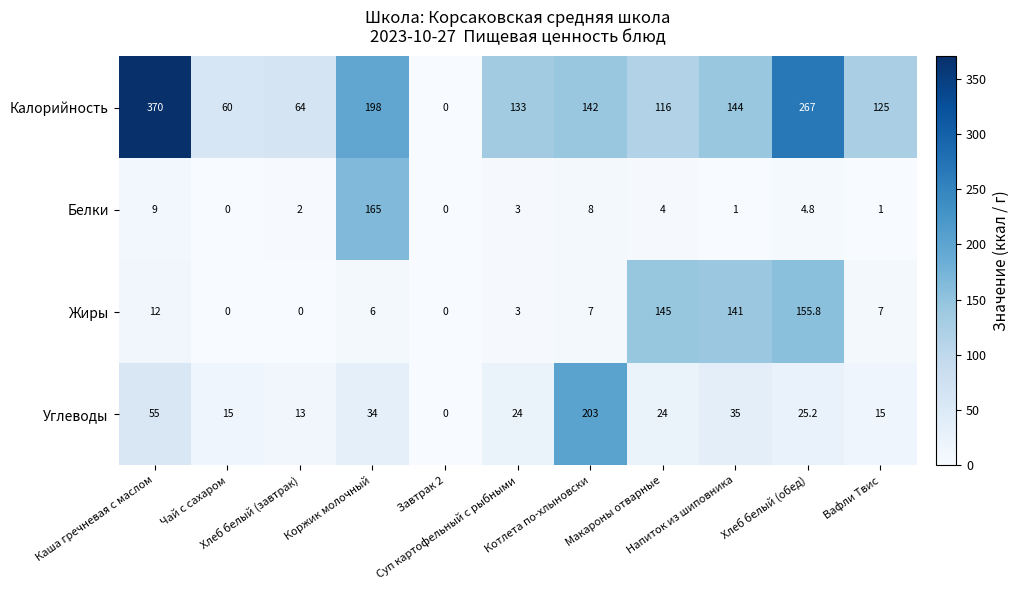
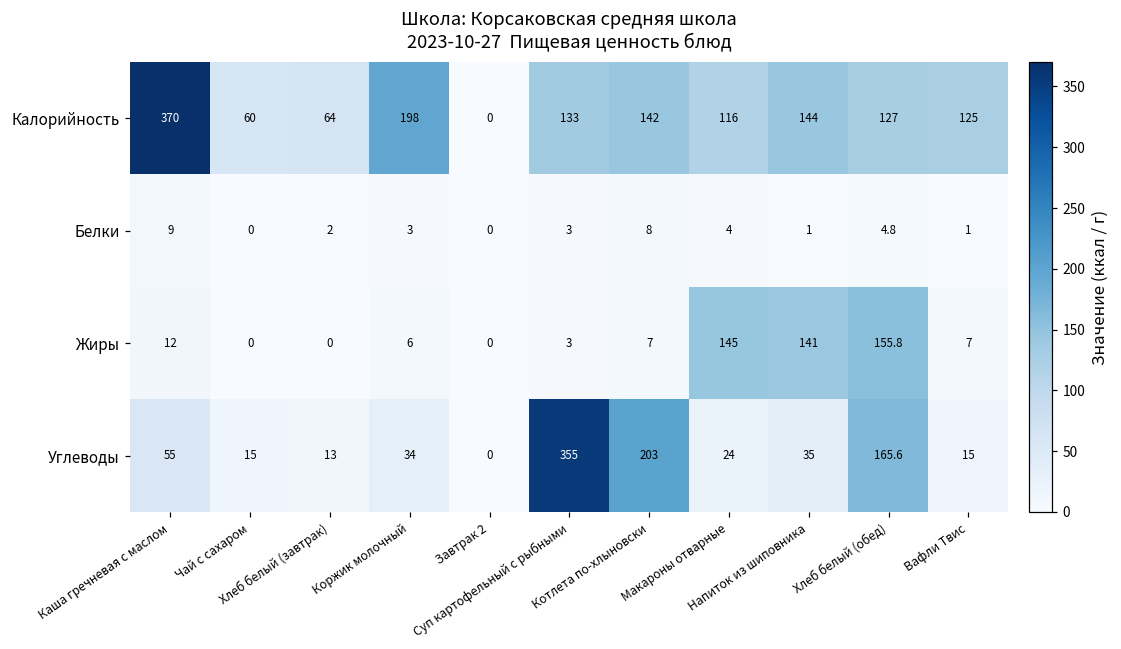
Калорийность, Хлеб белый (обед): 267 -> 127
Белки, Коржик молочный: 165 -> 3
Углеводы, Суп картофельный с рыбными: 24 -> 355
Углеводы, Хлеб белый (обед): 25.2 -> 165.6
